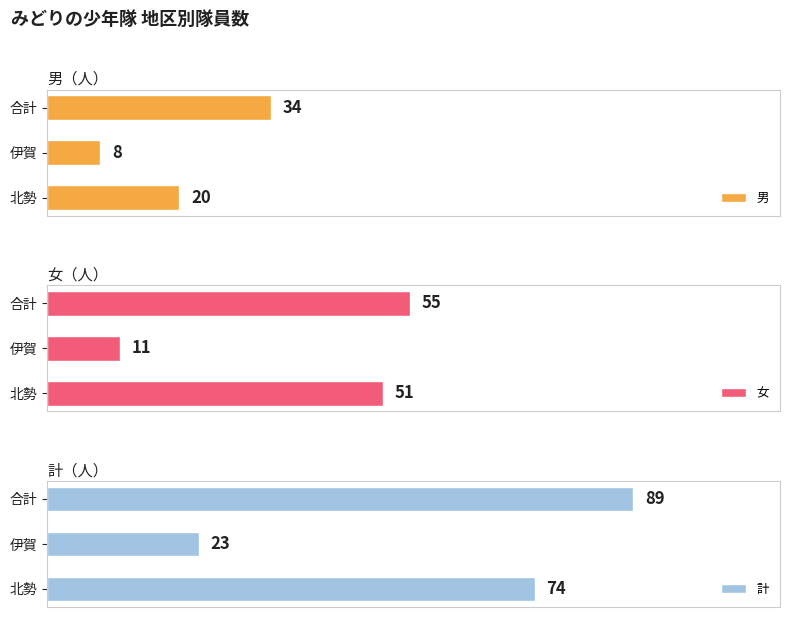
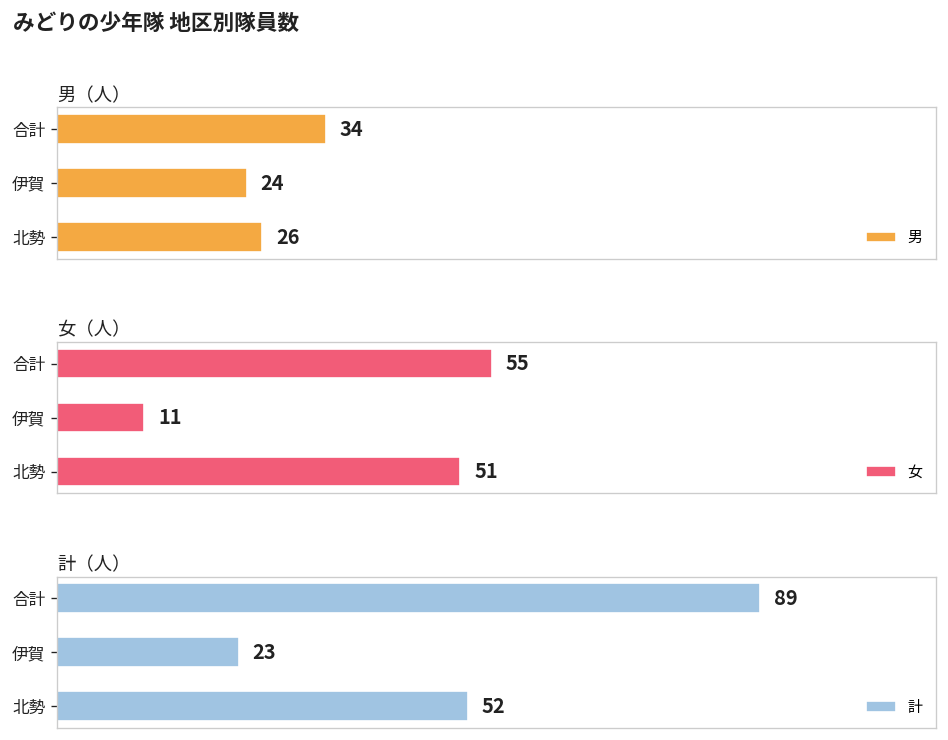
男（人）, 伊賀: 8 -> 24
男（人）, 北勢: 20 -> 26
計（人）, 北勢: 74 -> 52
